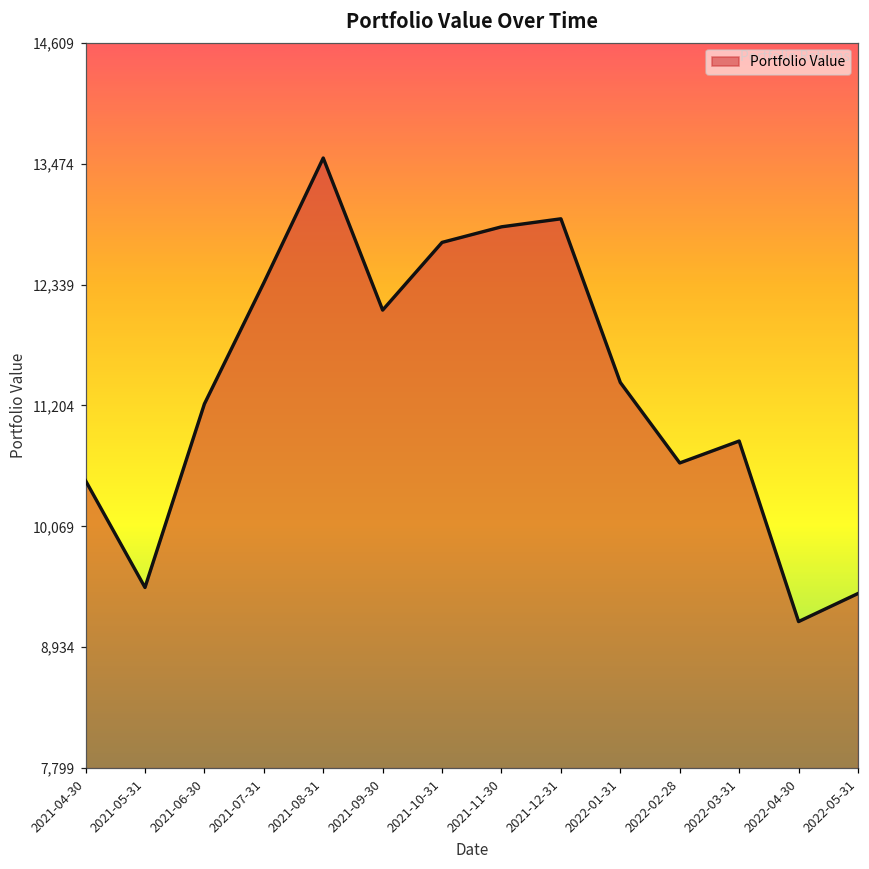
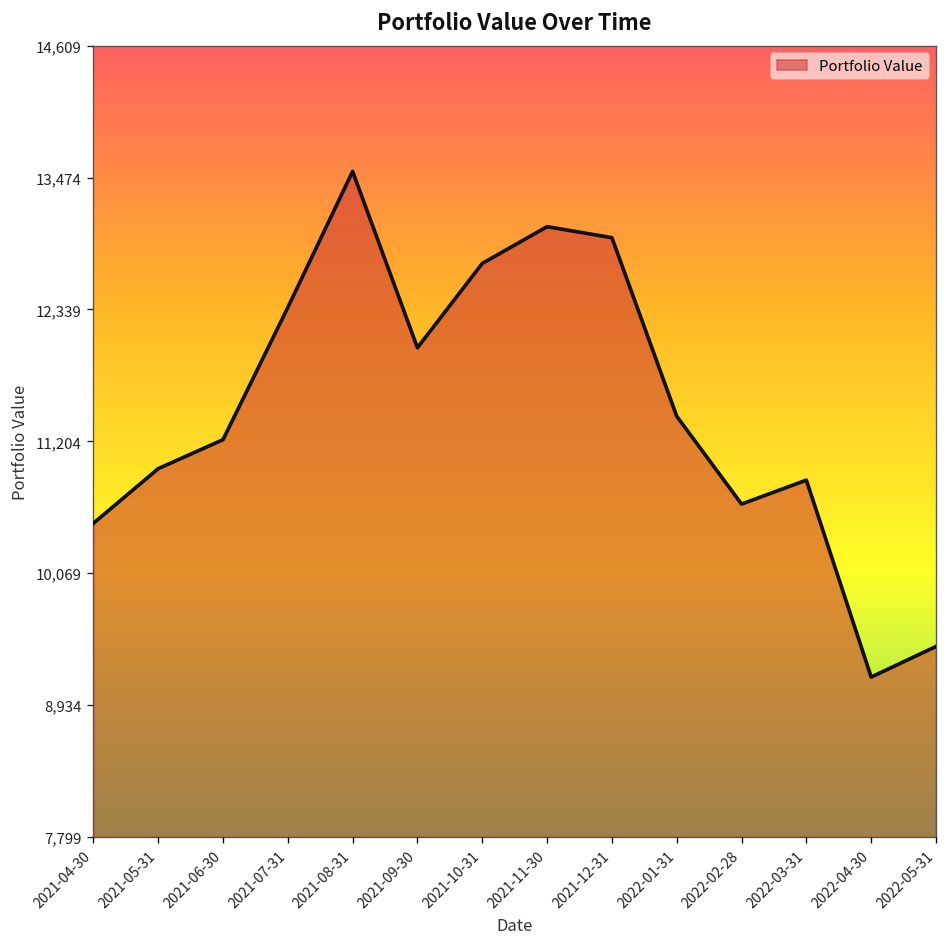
2021-05-31: 9,500 -> 11,000
2021-09-30: 12,100 -> 12,000
2021-11-30: 12,900 -> 13,100
